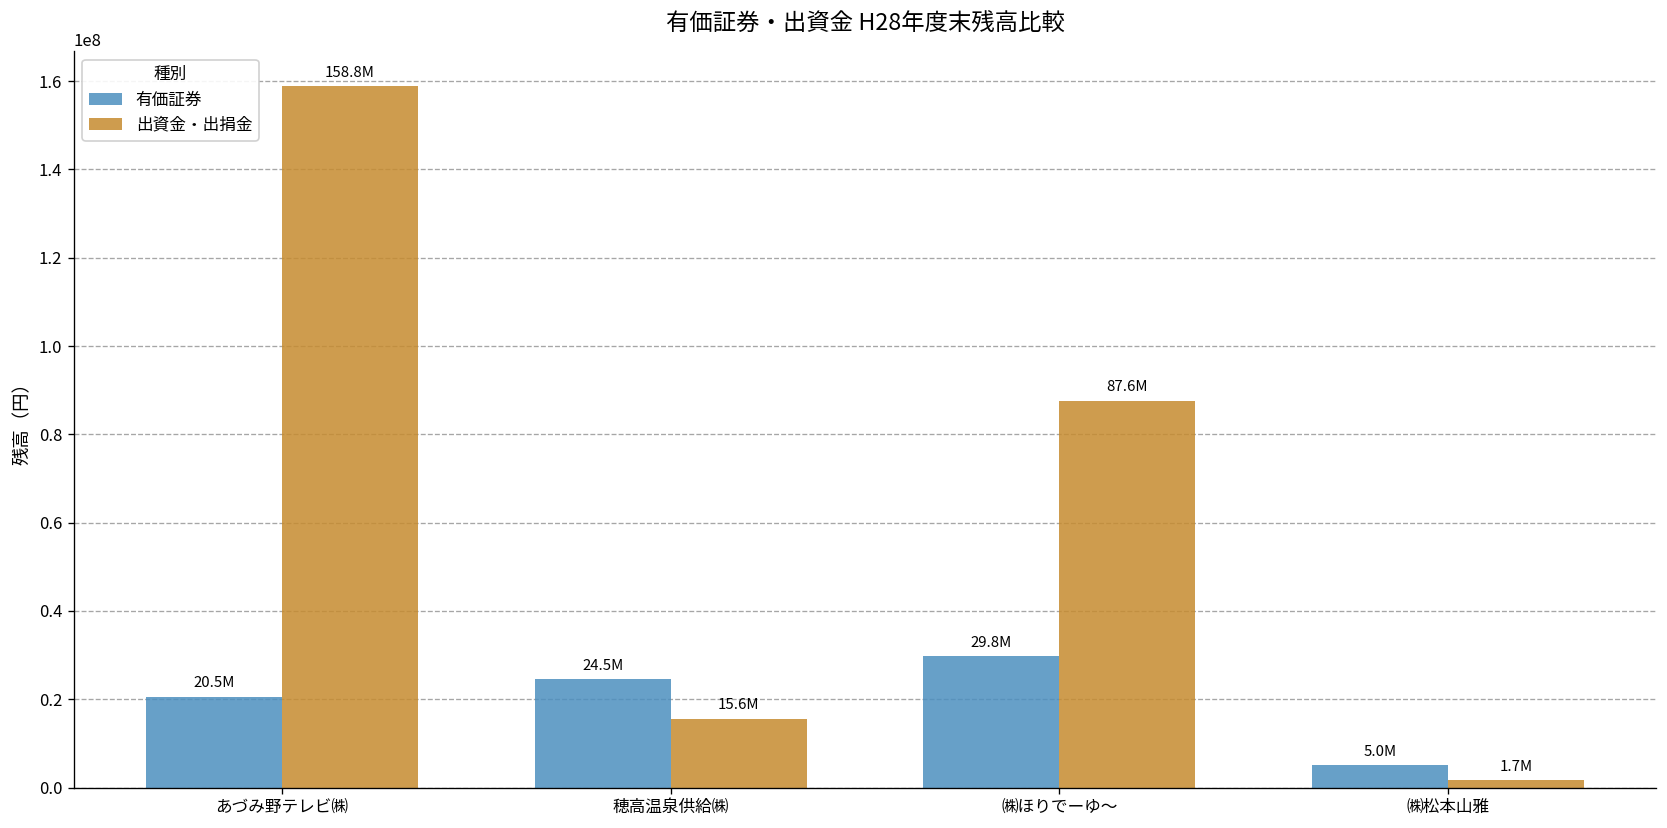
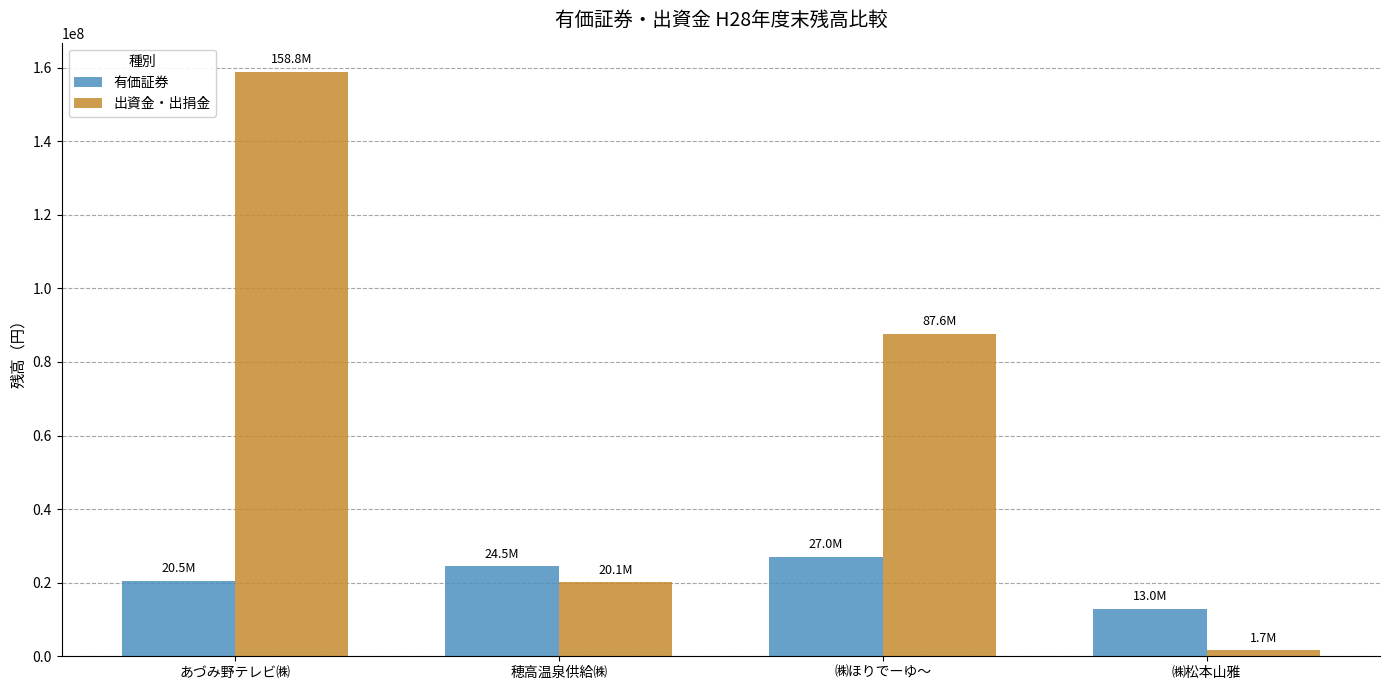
出資金・出捐金, 穂高温泉供給㈱: 15.6M -> 20.1M
有価証券, ㈱ほりでーゆ～: 29.8M -> 27.0M
有価証券, ㈱松本山雅: 5.0M -> 13.0M
